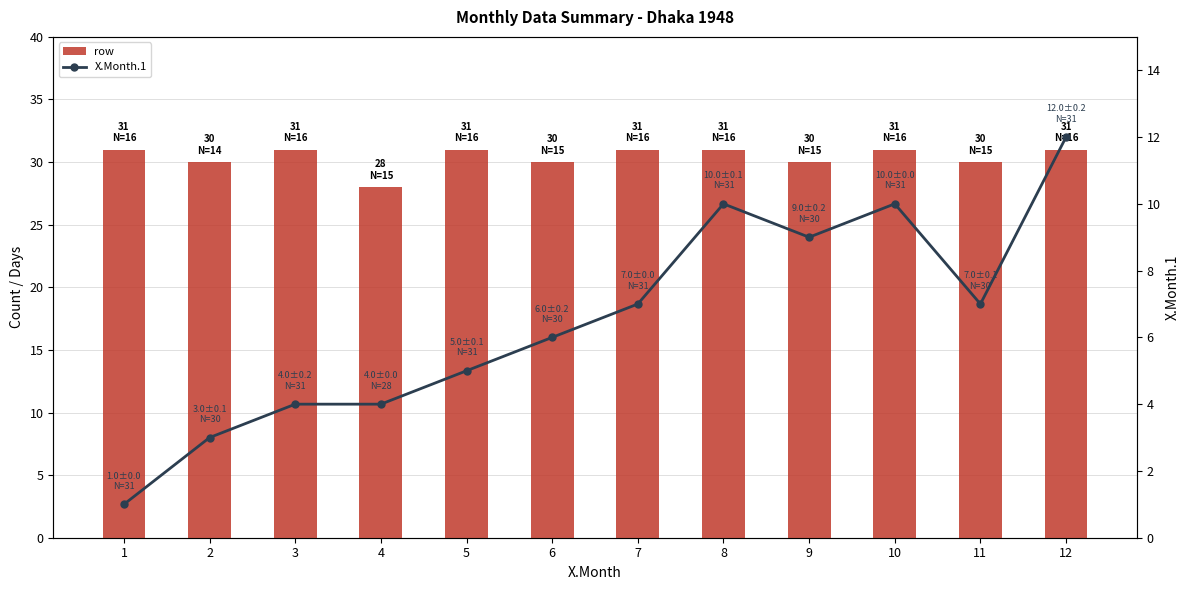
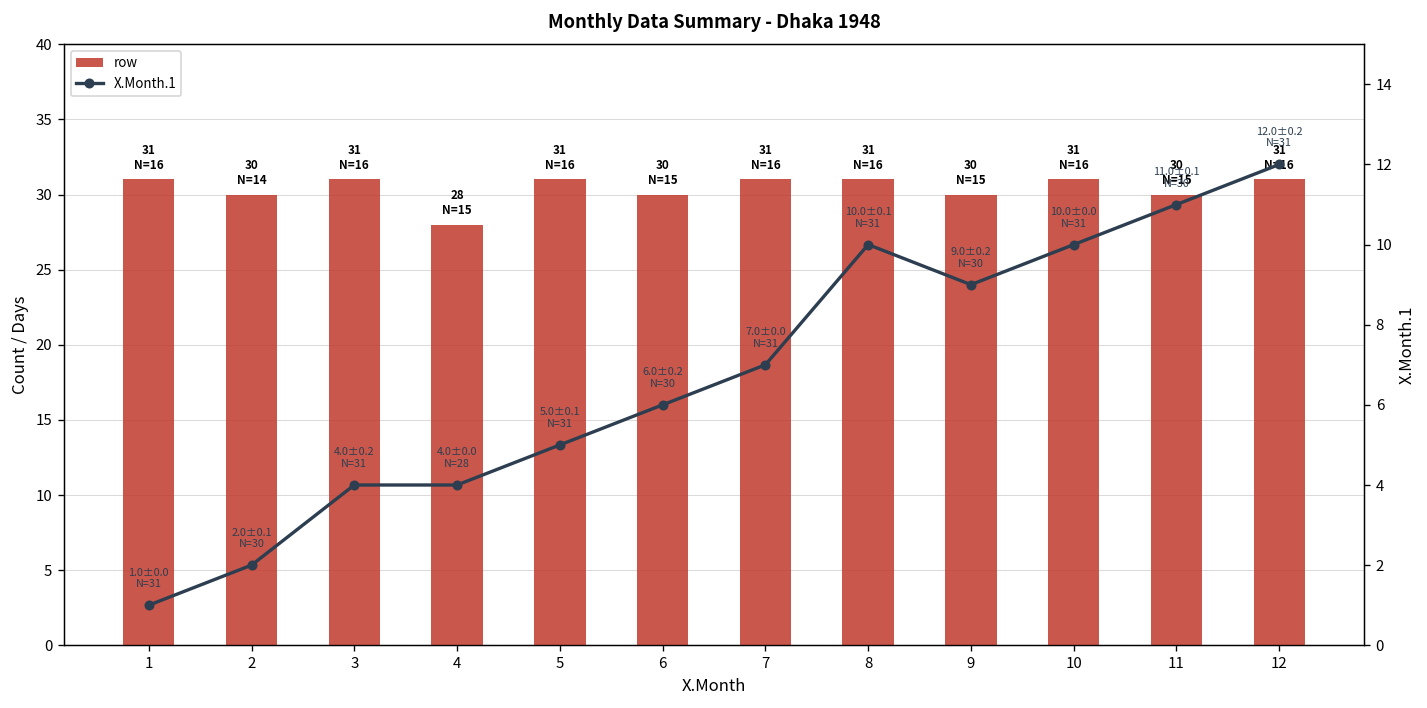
X.Month.1, 2: 3.0±0.1 -> 2.0±0.1
X.Month.1, 11: 7.0±0.1 -> 11.0±0.1
